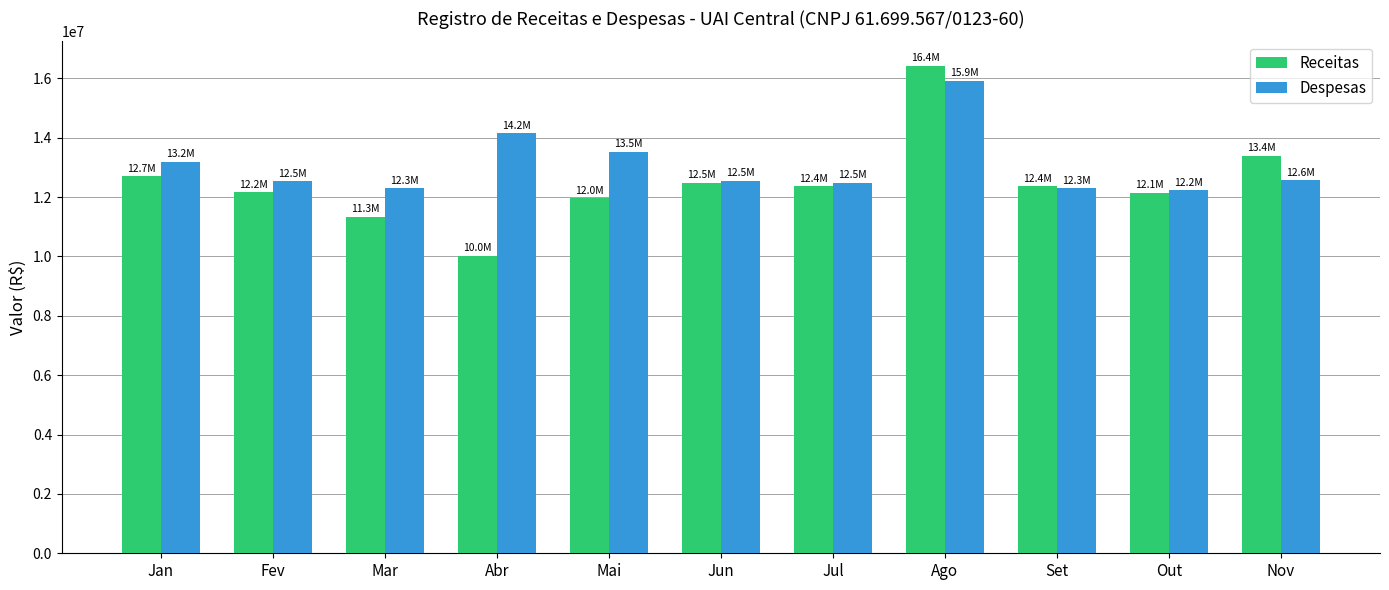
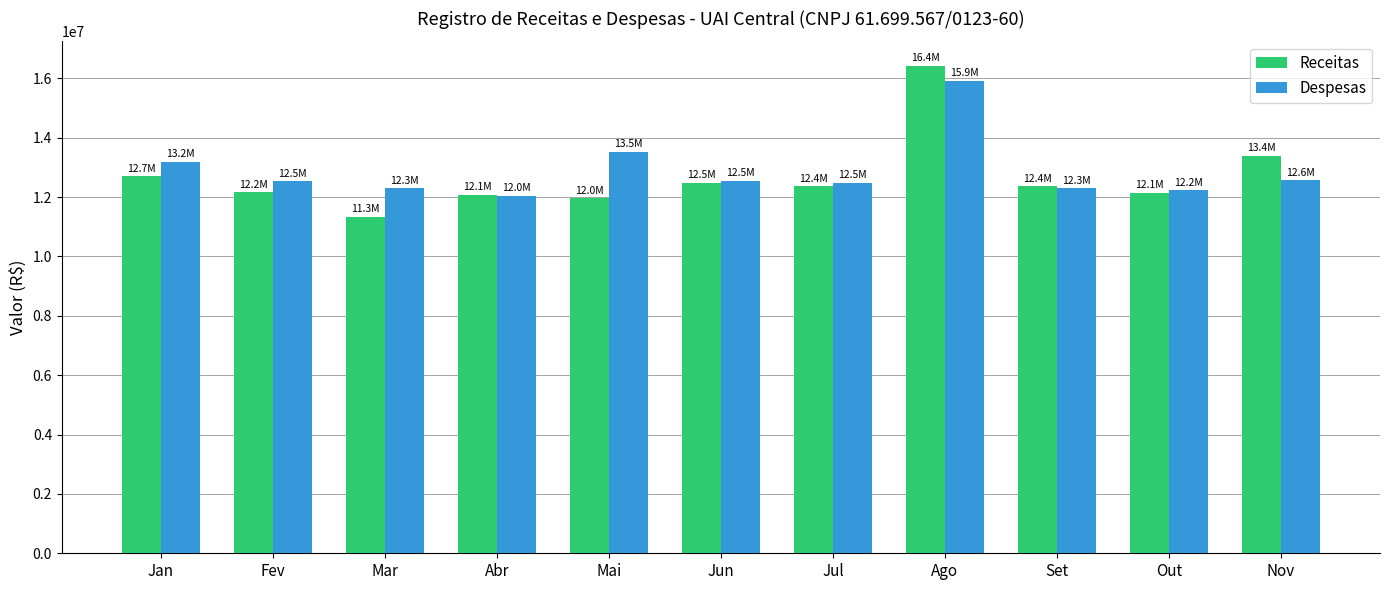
Receitas, Abr: 10.0M -> 12.1M
Despesas, Abr: 14.2M -> 12.0M
